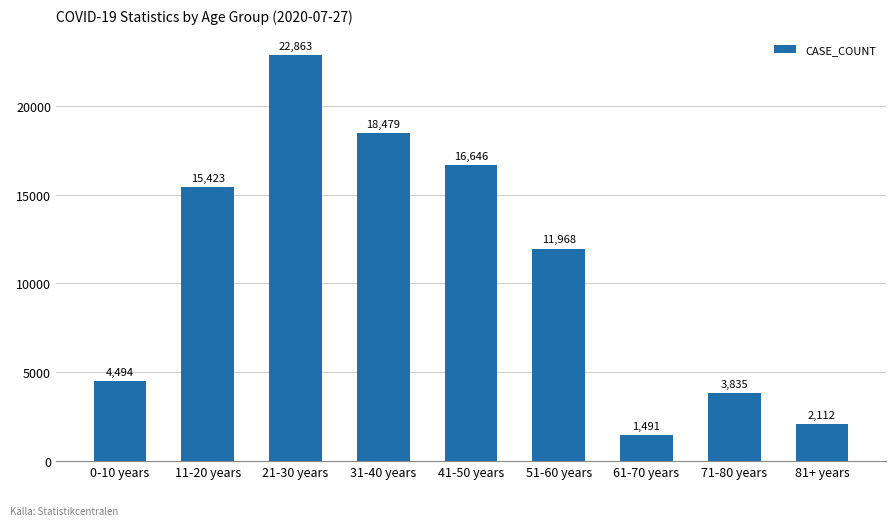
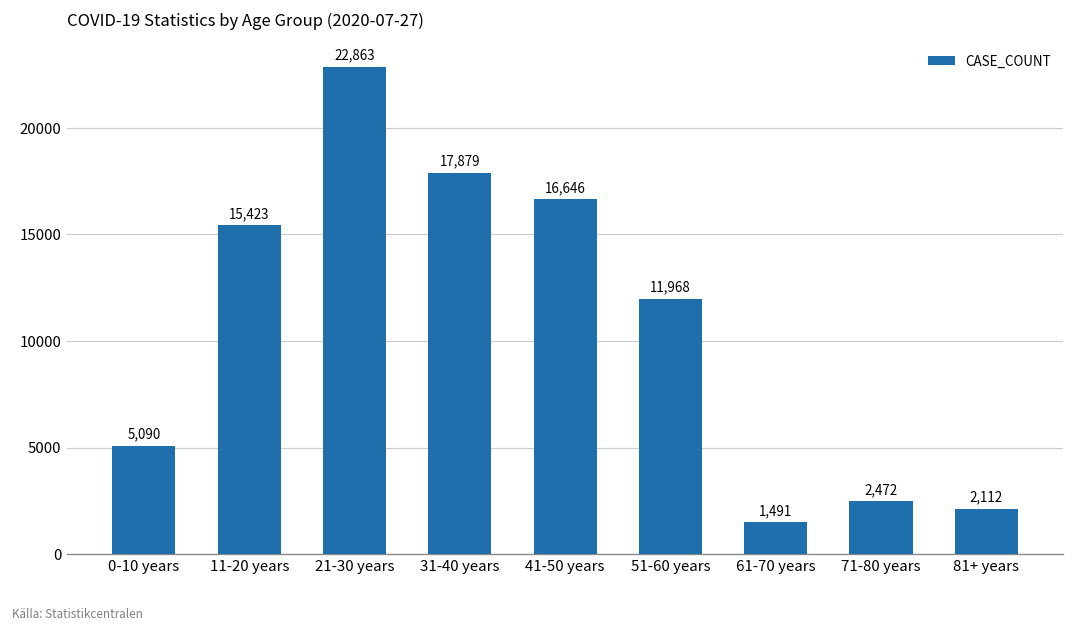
0-10 years: 4,494 -> 5,090
31-40 years: 18,479 -> 17,879
71-80 years: 3,835 -> 2,472
